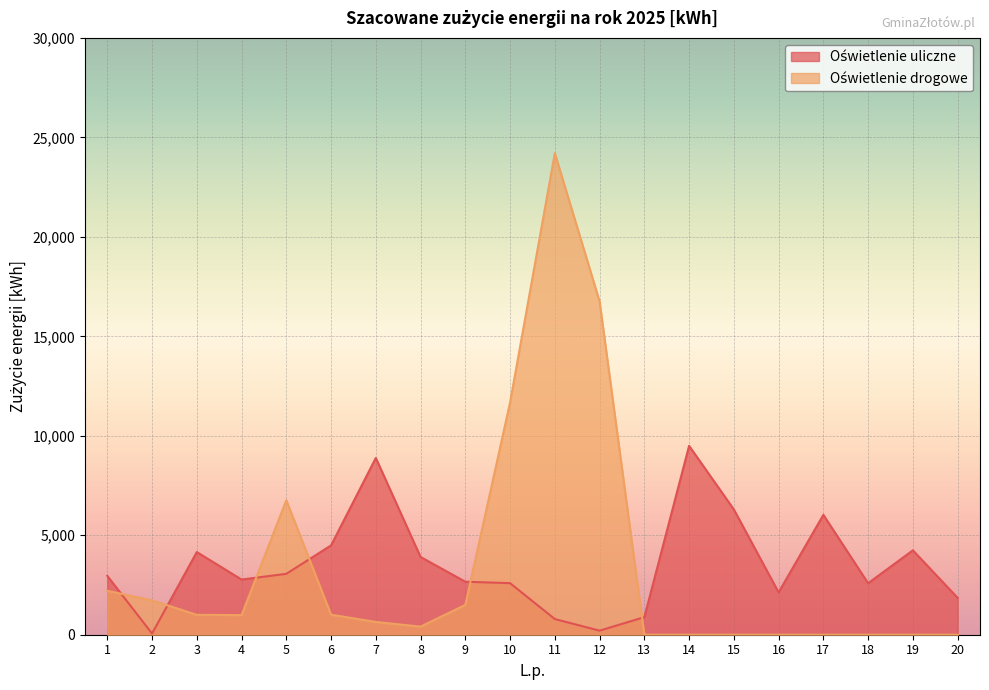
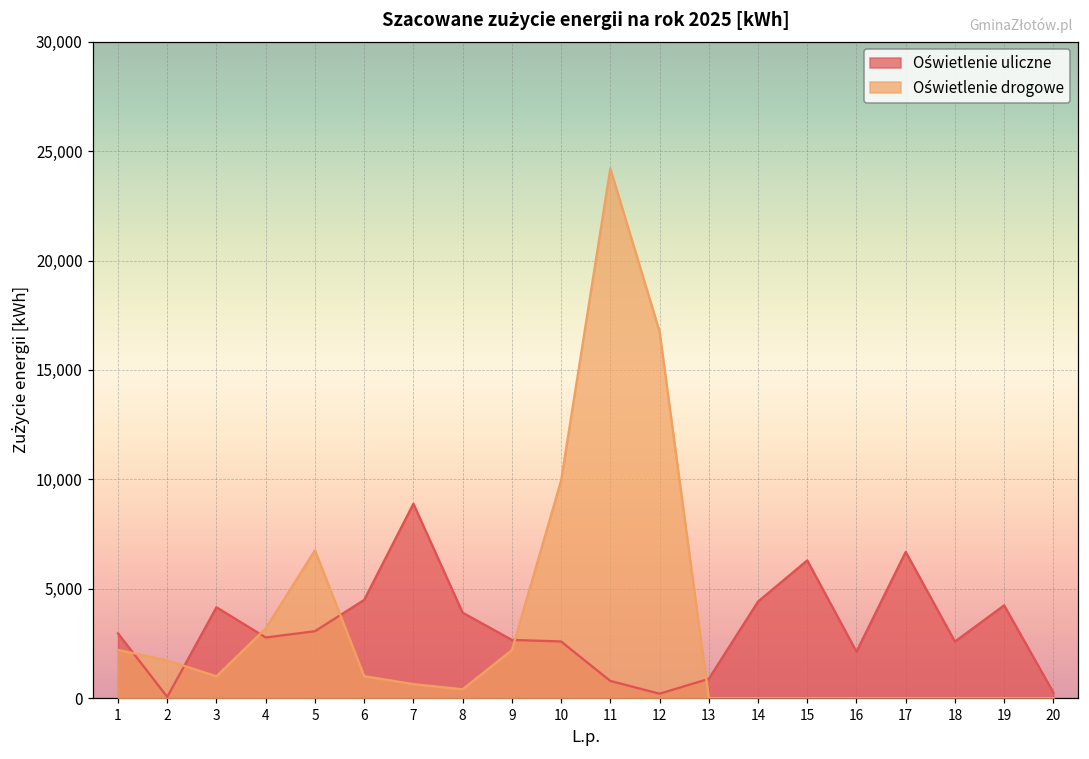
Oświetlenie drogowe, 4: 1,000 -> 3,200
Oświetlenie drogowe, 9: 1,500 -> 2,200
Oświetlenie drogowe, 10: 11,700 -> 9,900
Oświetlenie uliczne, 14: 9,500 -> 4,400
Oświetlenie uliczne, 17: 6,000 -> 6,700
Oświetlenie uliczne, 20: 1,900 -> 300
